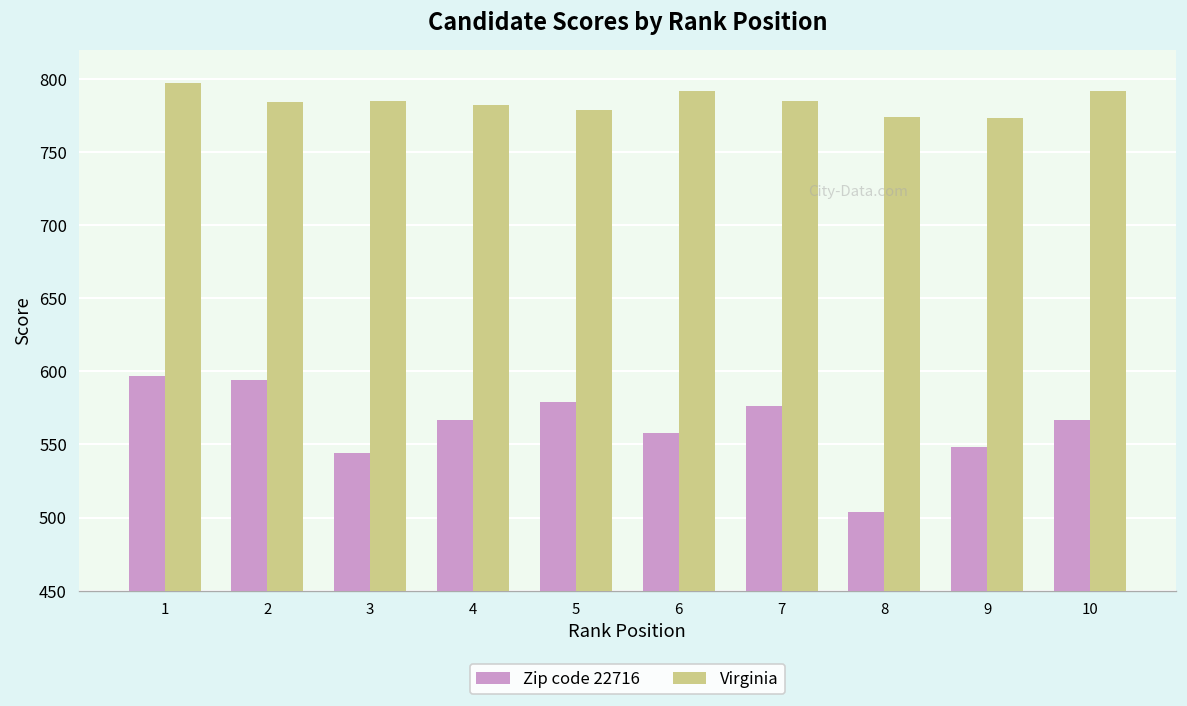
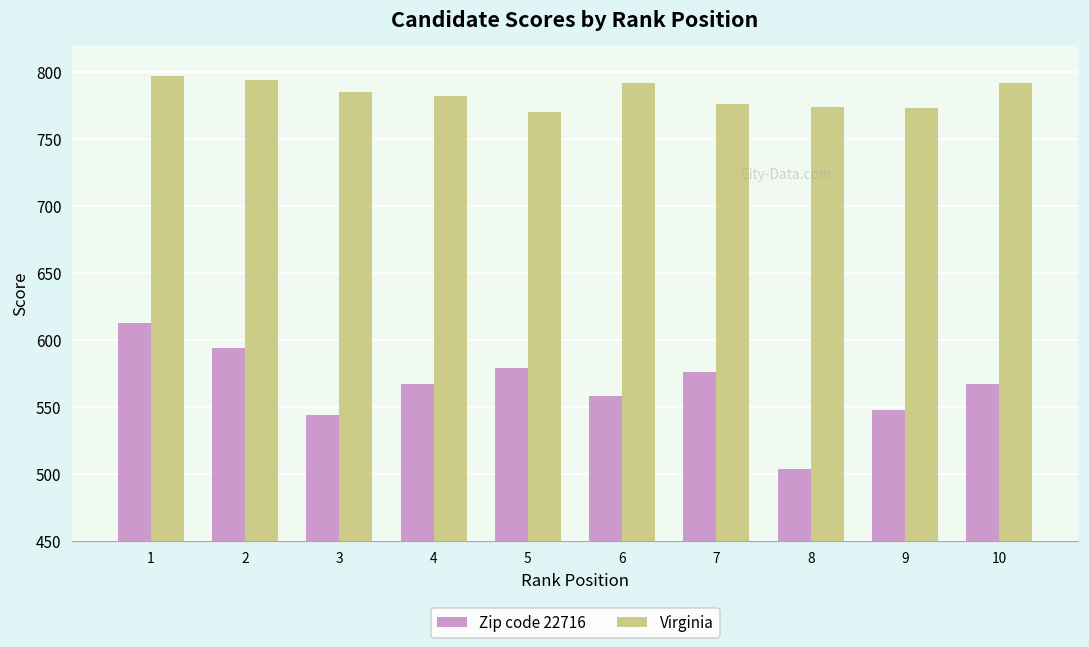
Zip code 22716, 1: 597 -> 613
Virginia, 2: 784 -> 794
Virginia, 5: 779 -> 770
Virginia, 7: 785 -> 776
